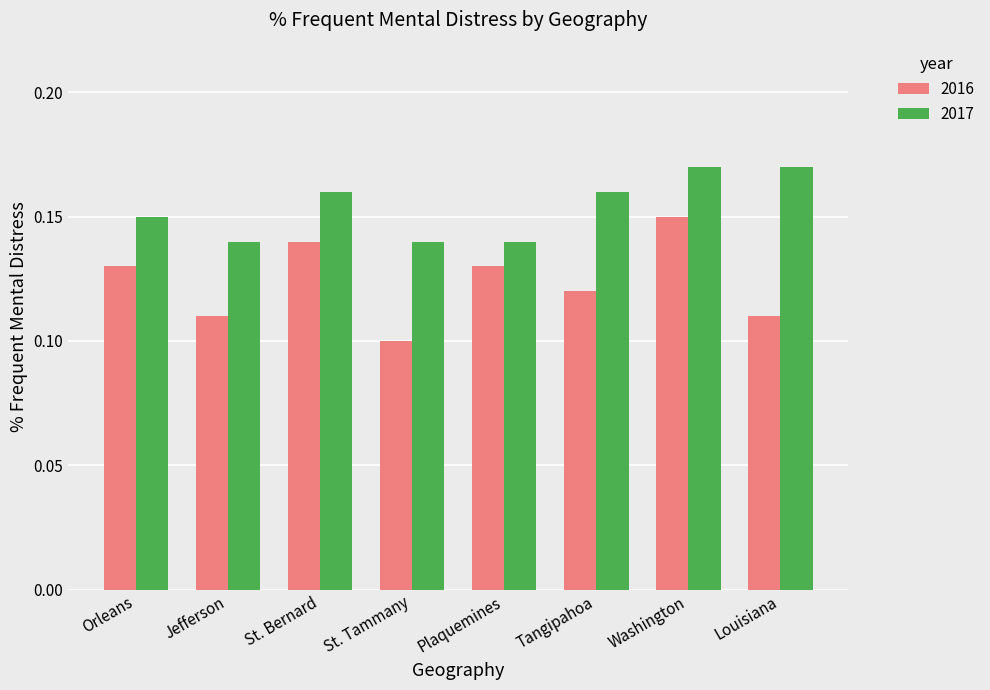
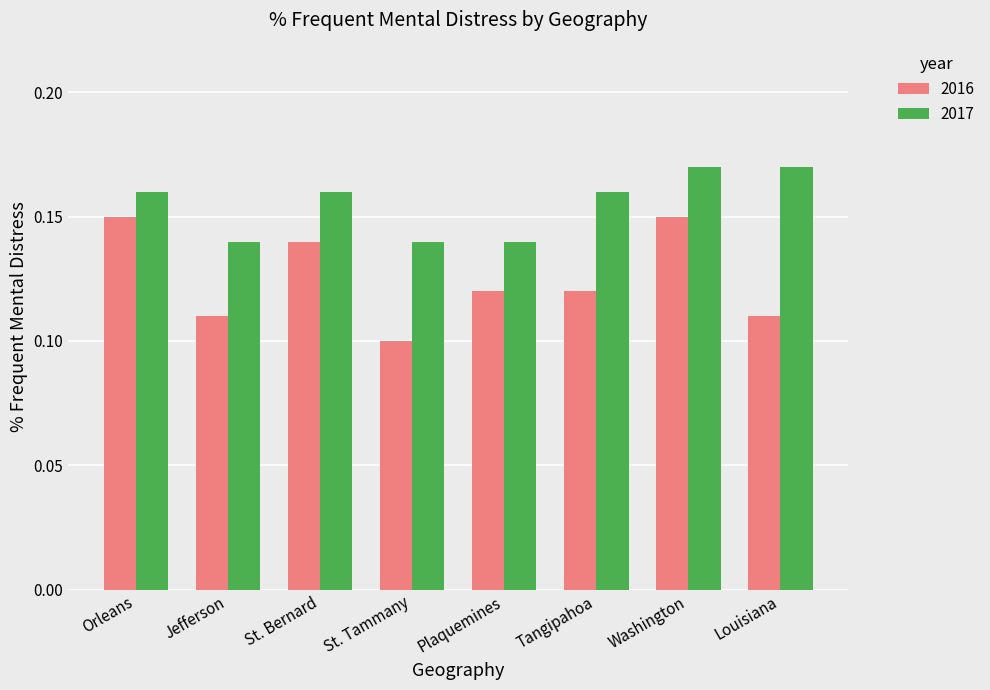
2016, Orleans: 0.13 -> 0.15
2017, Orleans: 0.15 -> 0.16
2016, Plaquemines: 0.13 -> 0.12
